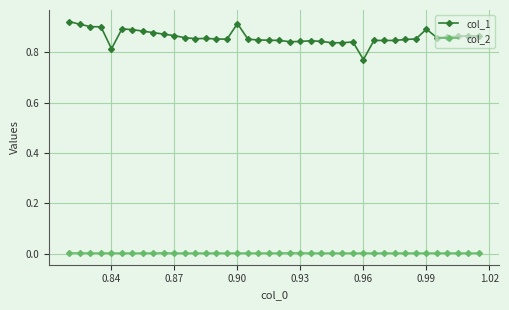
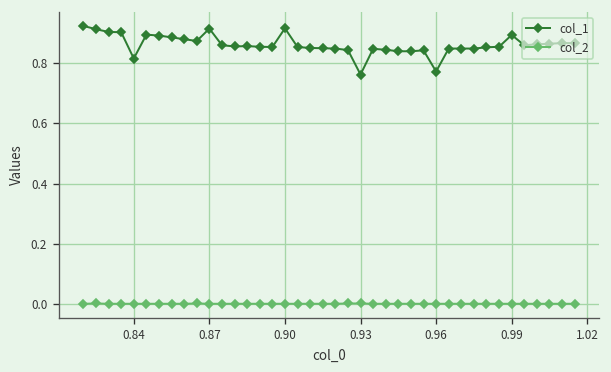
col_1, 0.87: 0.87 -> 0.91
col_1, 0.93: 0.84 -> 0.76
